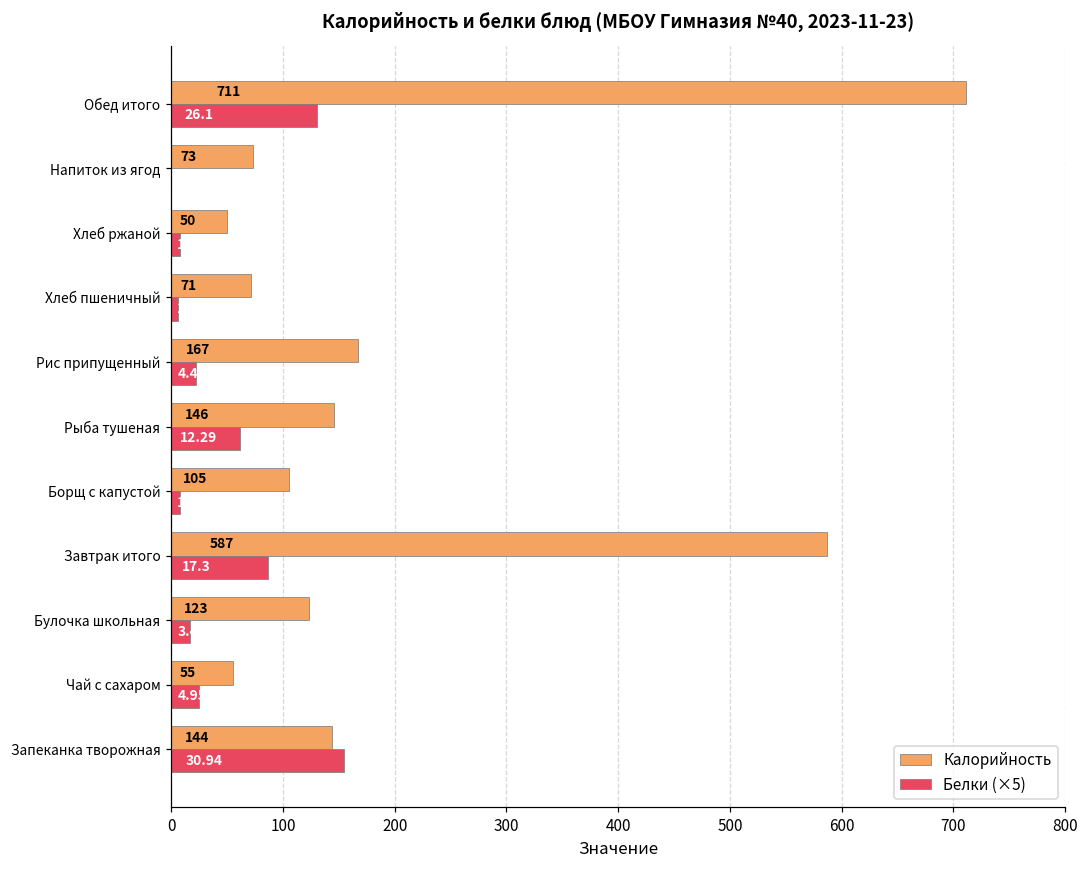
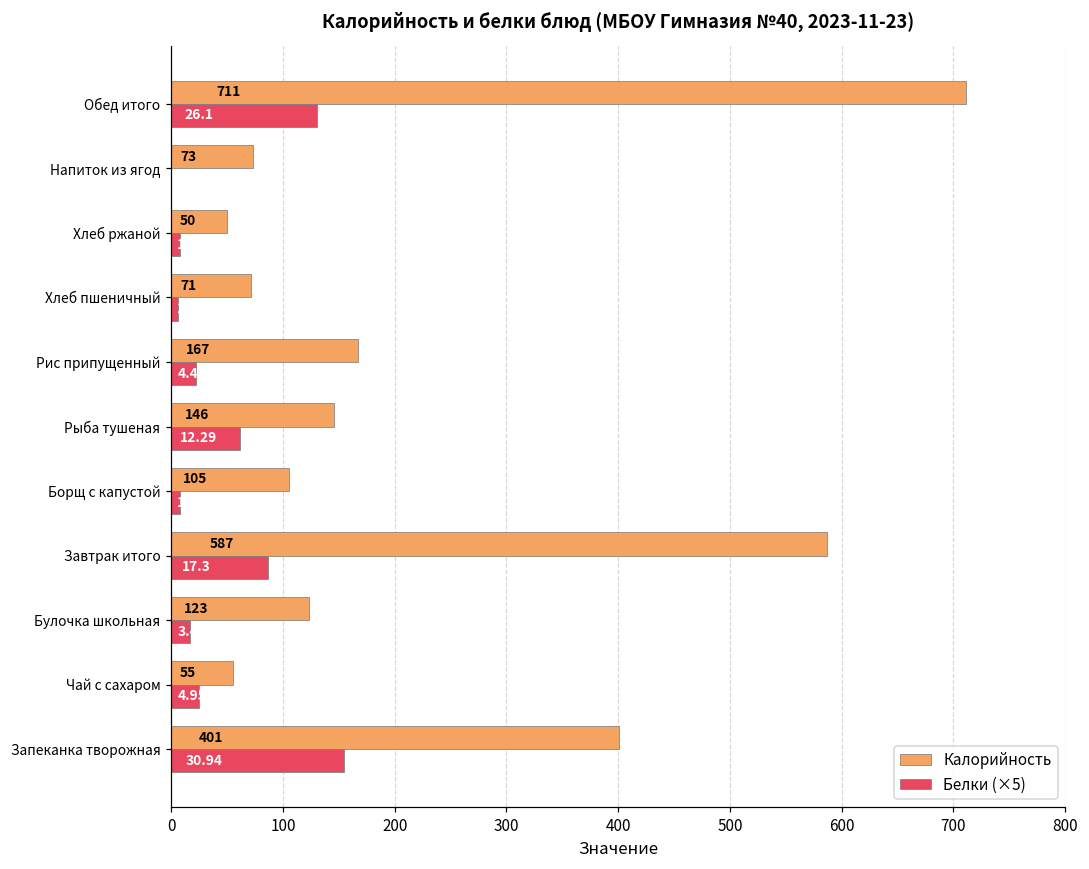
Калорийность, Запеканка творожная: 144 -> 401
